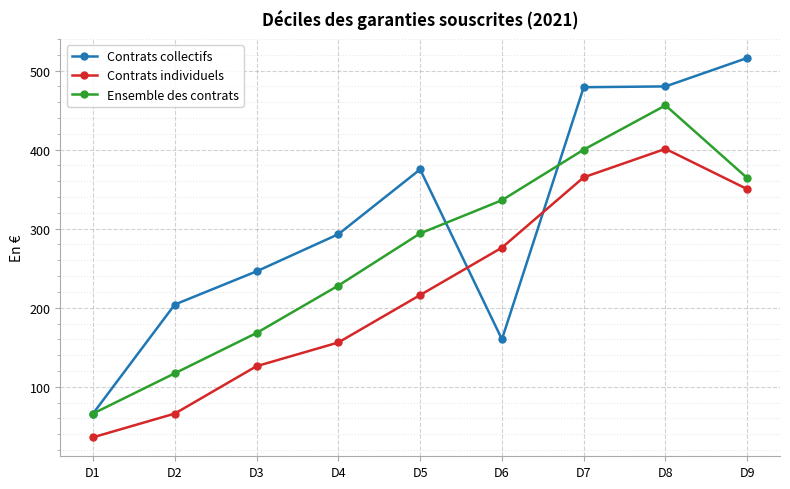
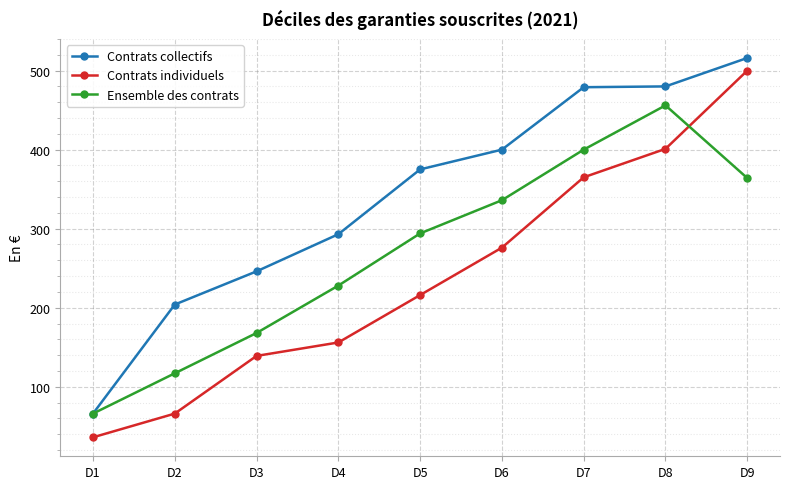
Contrats individuels, D3: 130 -> 140
Contrats collectifs, D6: 160 -> 400
Contrats individuels, D9: 350 -> 500
